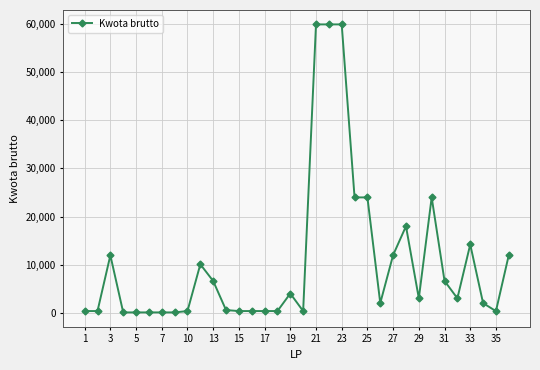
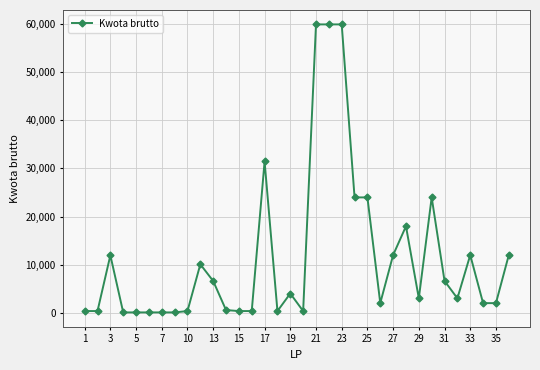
17: 0 -> 31,000
33: 14,000 -> 12,000
35: 0 -> 2,000
